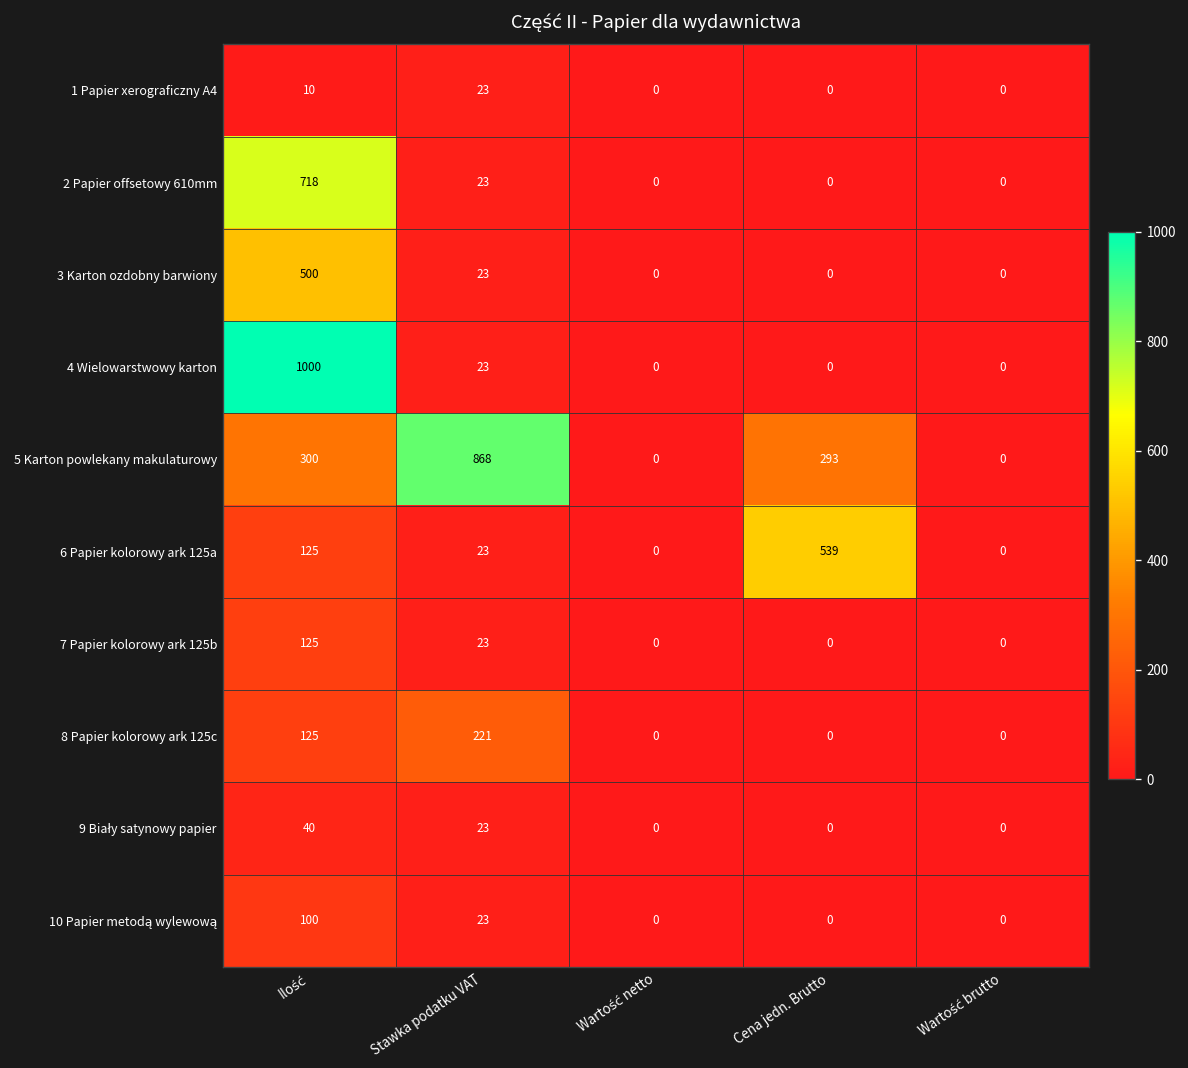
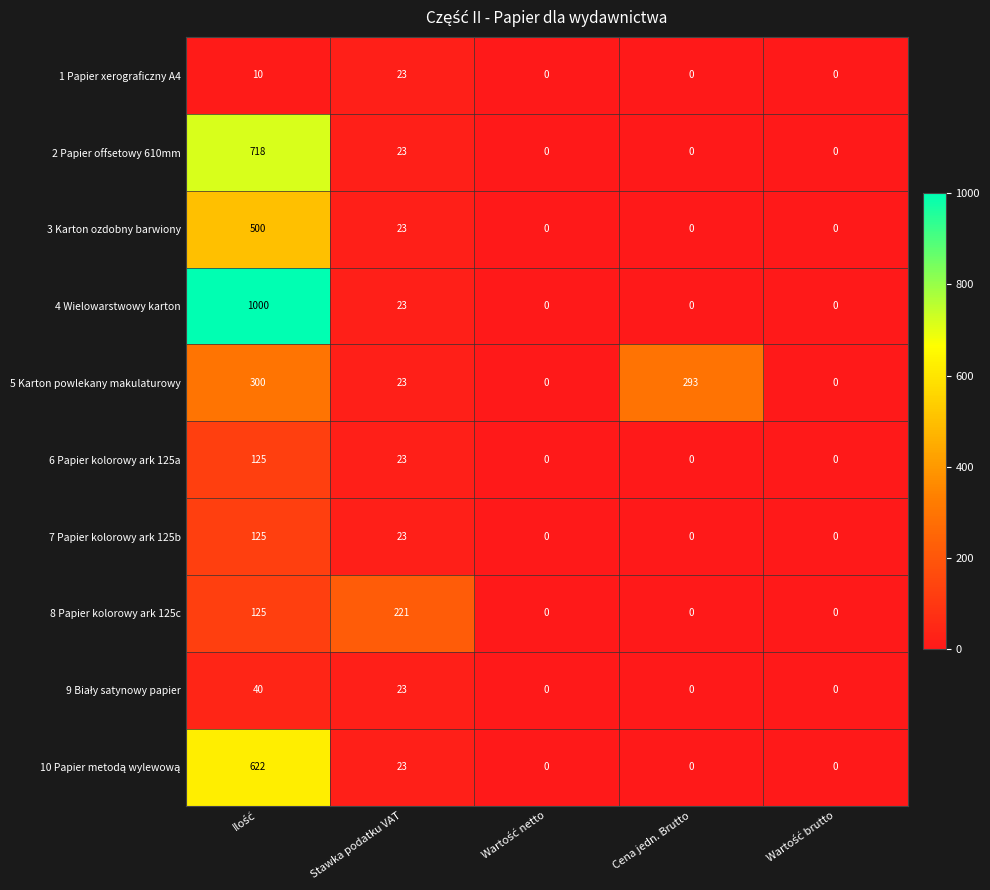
5 Karton powlekany makulaturowy, Stawka podatku VAT: 868 -> 23
6 Papier kolorowy ark 125a, Cena jedn. Brutto: 539 -> 0
10 Papier metodą wylewową, Ilość: 100 -> 622
